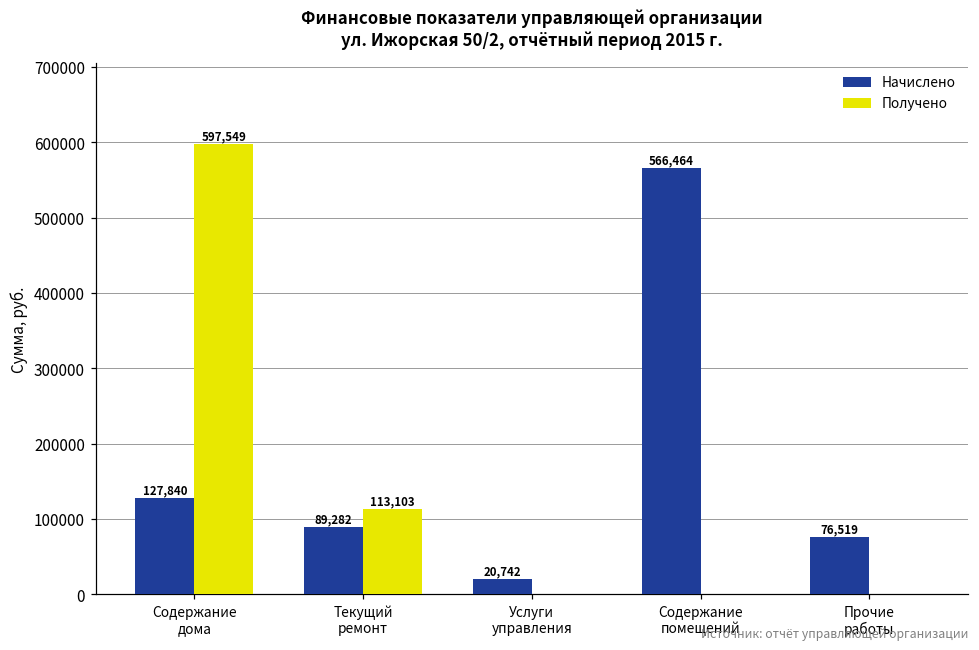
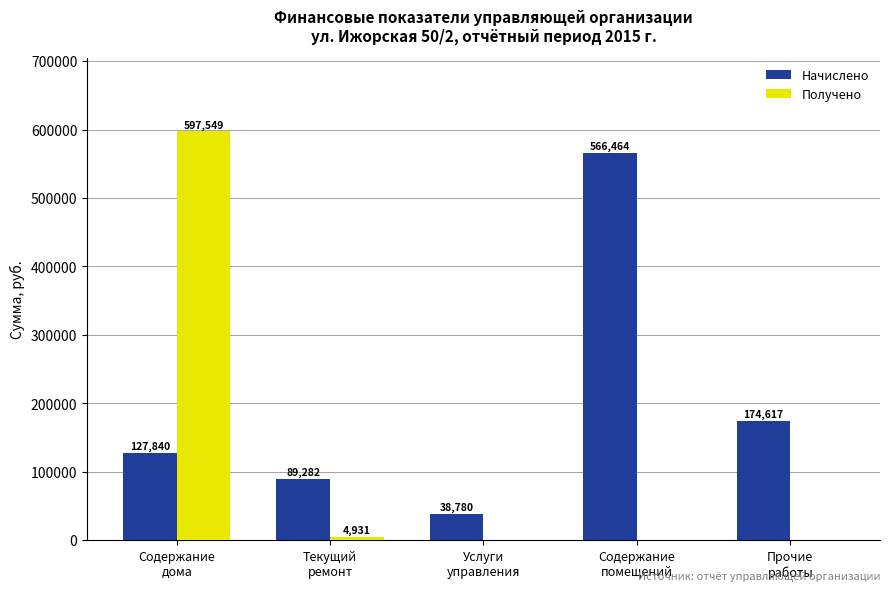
Получено, Текущий ремонт: 113,103 -> 4,931
Начислено, Услуги управления: 20,742 -> 38,780
Начислено, Прочие работы: 76,519 -> 174,617
